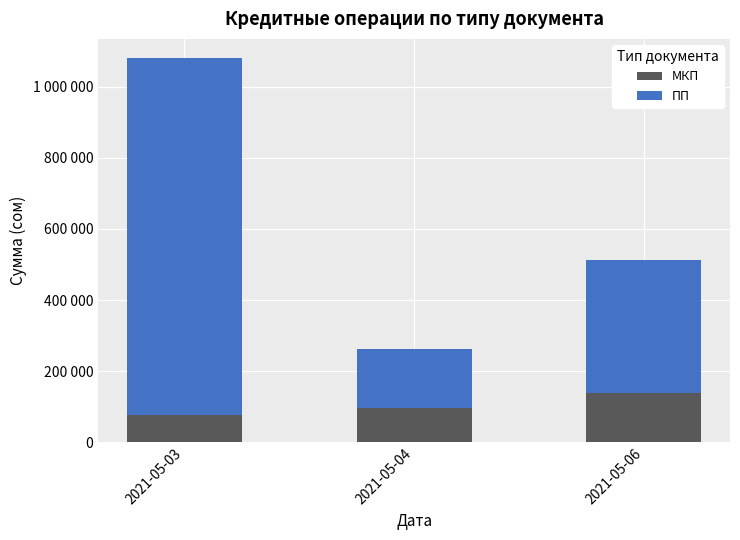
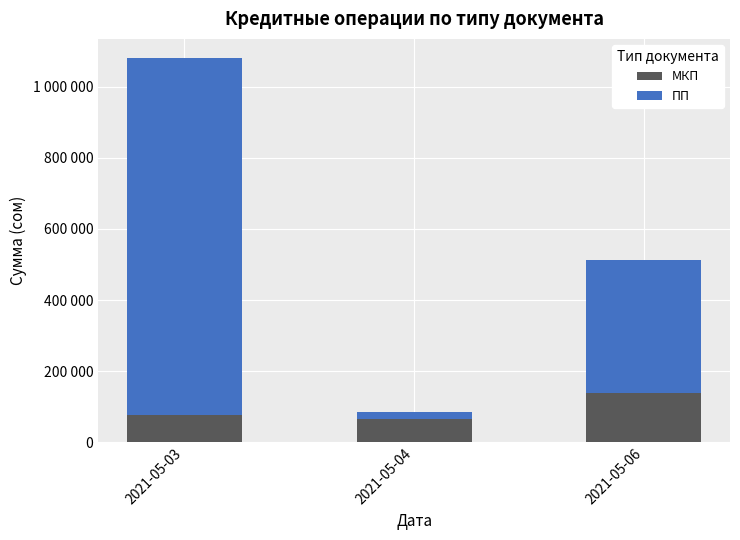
МКП, 2021-05-04: 100000 -> 60000
ПП, 2021-05-04: 170000 -> 20000
